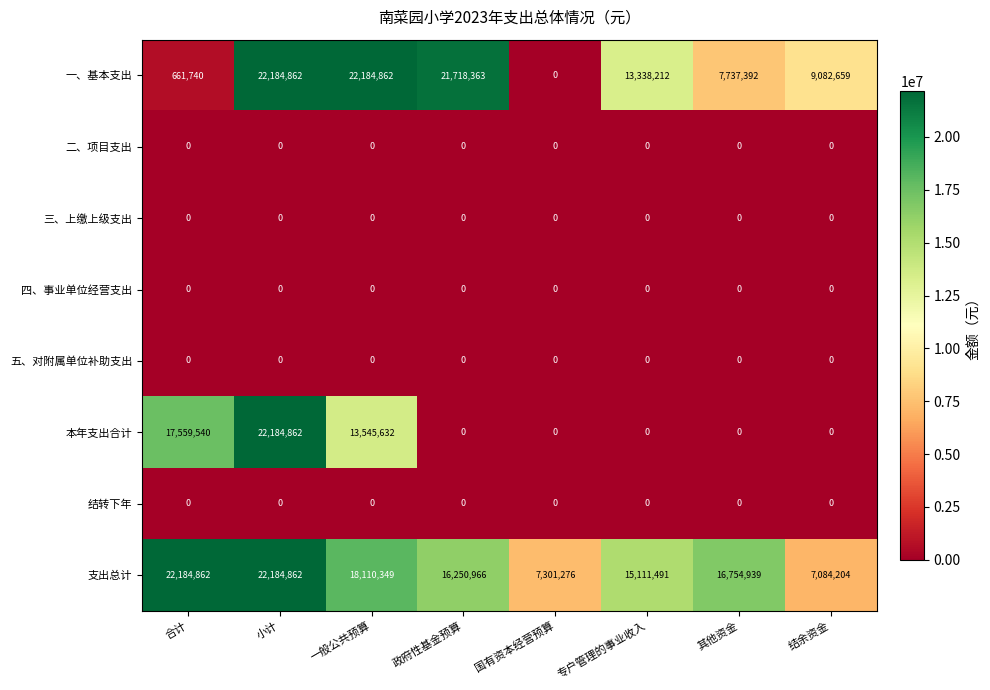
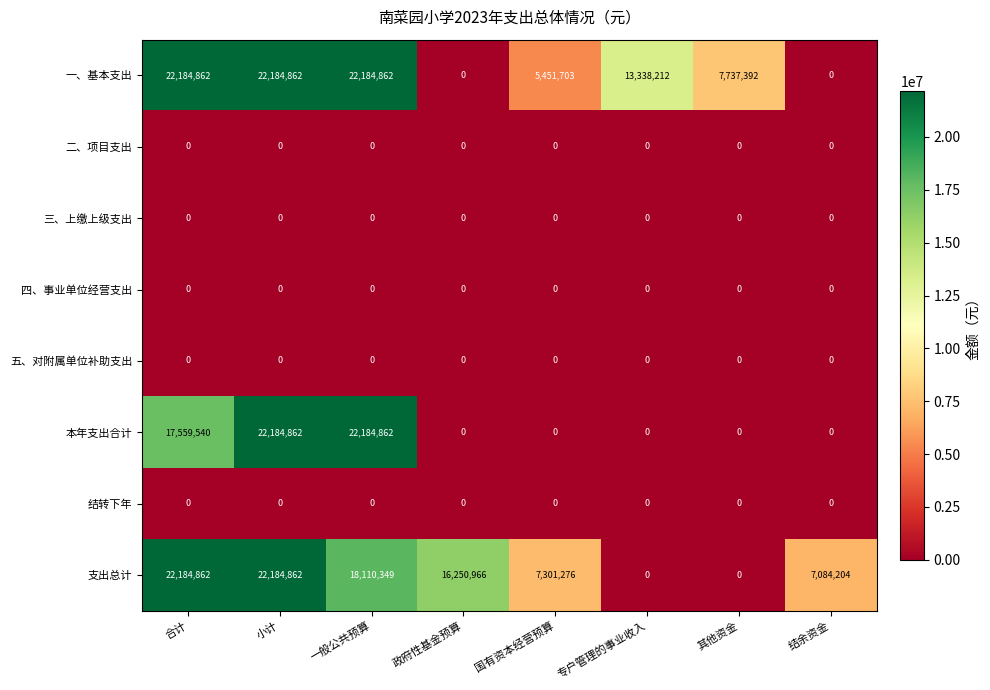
一、基本支出, 合计: 661,740 -> 22,184,862
一、基本支出, 政府性基金预算: 21,718,363 -> 0
一、基本支出, 国有资本经营预算: 0 -> 5,451,703
一、基本支出, 结余资金: 9,082,659 -> 0
本年支出合计, 一般公共预算: 13,545,632 -> 22,184,862
支出总计, 专户管理的事业收入: 15,111,491 -> 0
支出总计, 其他资金: 16,754,939 -> 0
